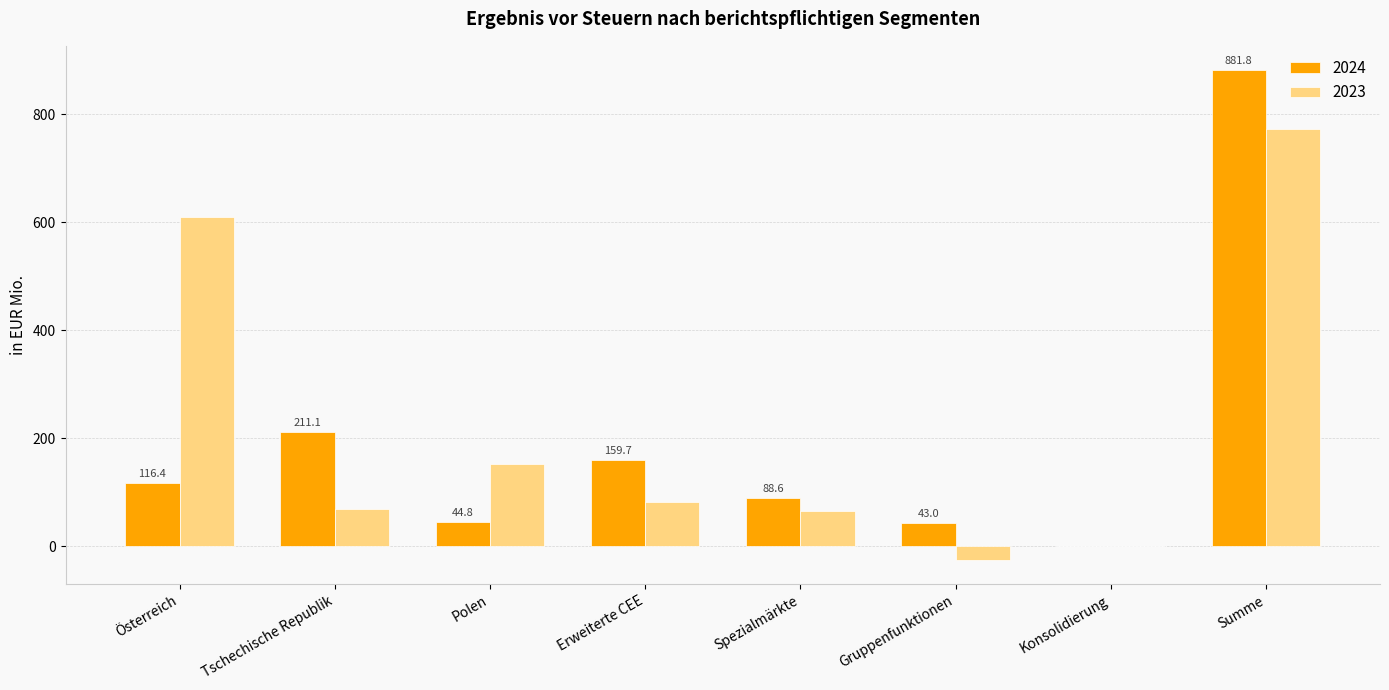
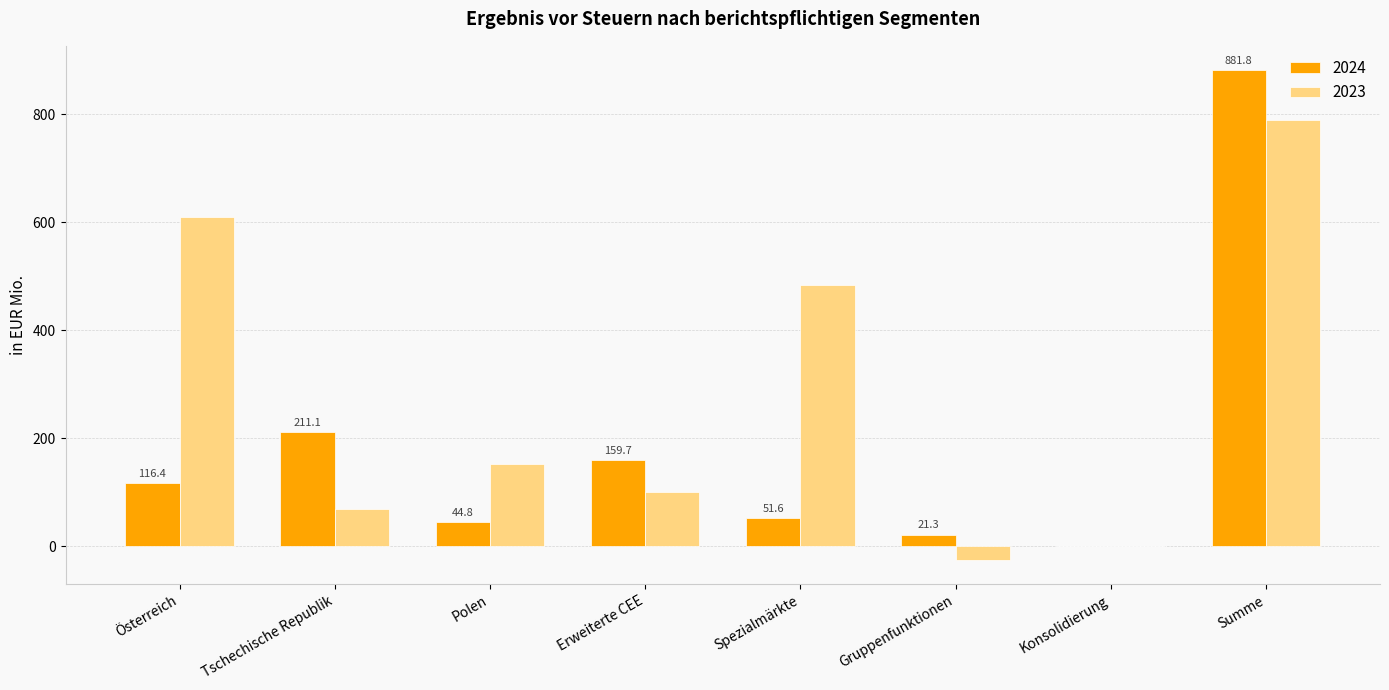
2023, Erweiterte CEE: 80 -> 100
2024, Spezialmärkte: 88.6 -> 51.6
2023, Spezialmärkte: 60 -> 480
2024, Gruppenfunktionen: 43.0 -> 21.3
2023, Summe: 770 -> 790
